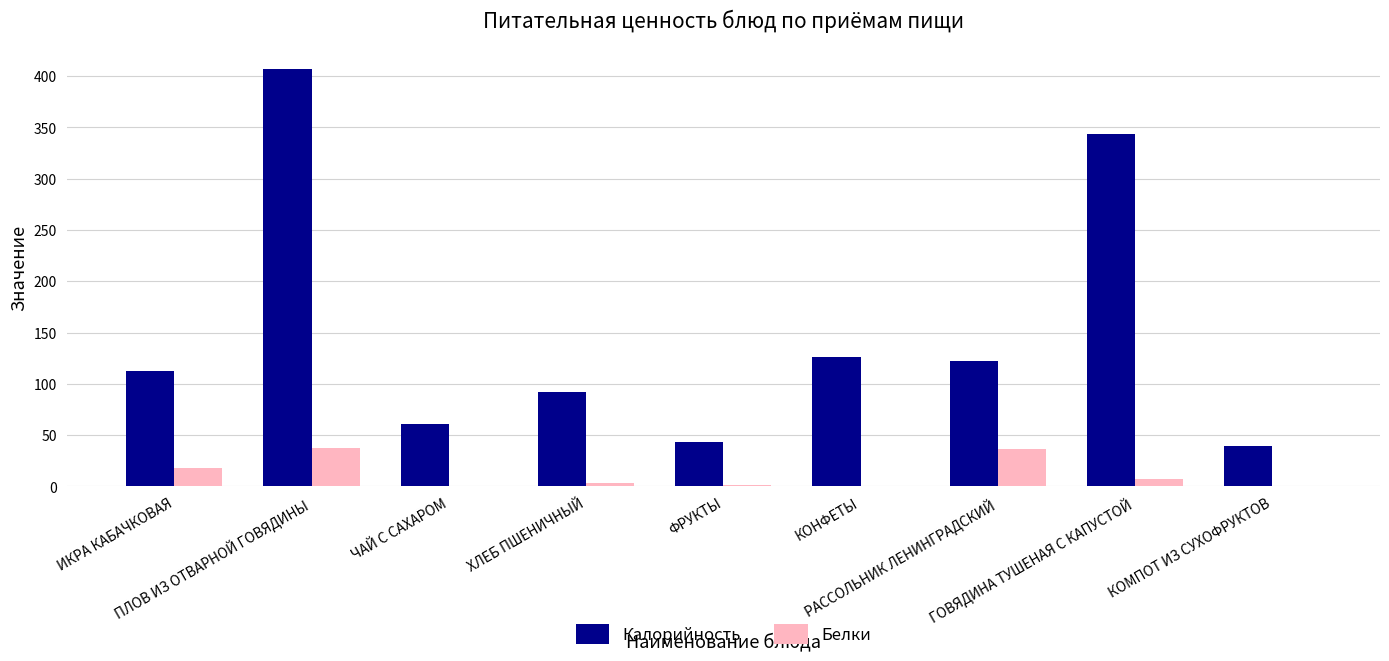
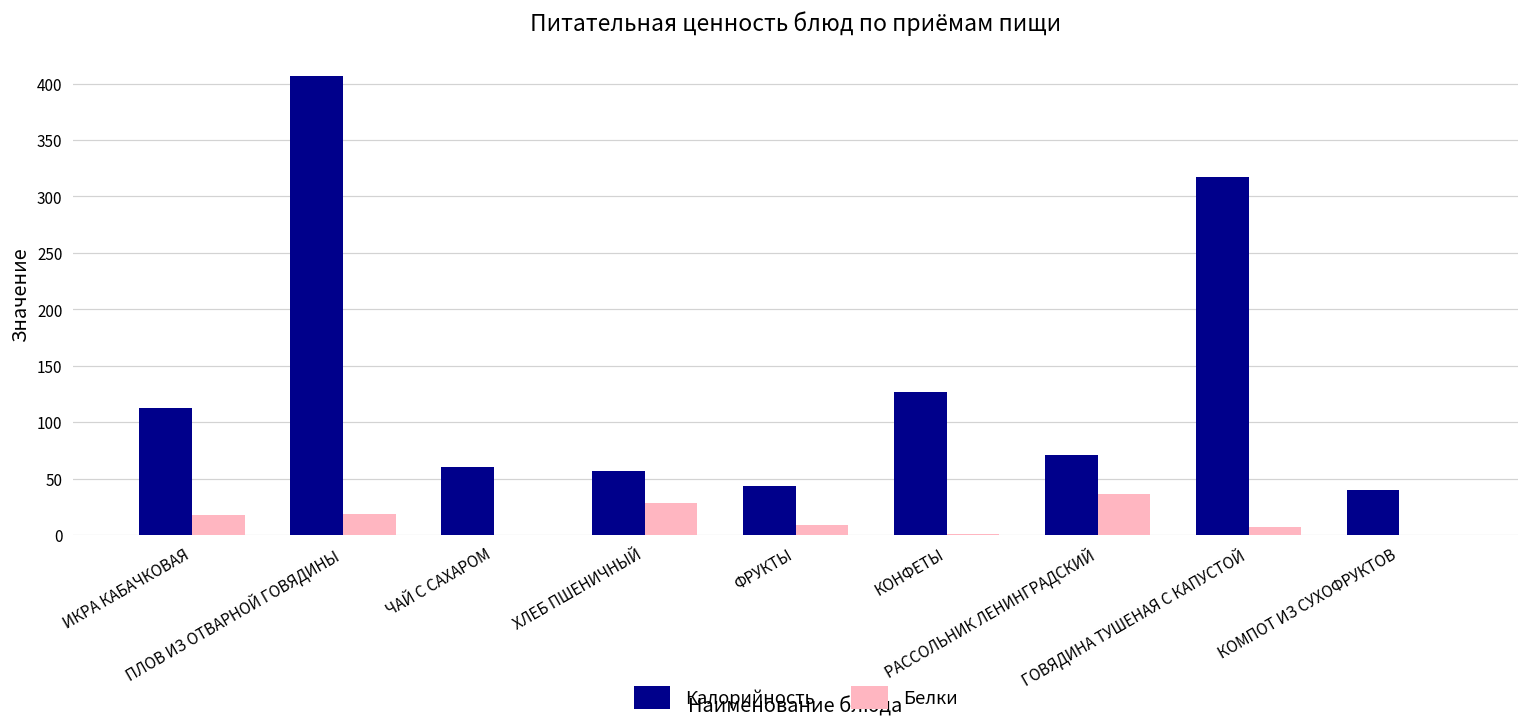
Белки, ПЛОВ ИЗ ОТВАРНОЙ ГОВЯДИНЫ: 37 -> 18
Калорийность, ХЛЕБ ПШЕНИЧНЫЙ: 92 -> 57
Белки, ХЛЕБ ПШЕНИЧНЫЙ: 3 -> 28
Белки, ФРУКТЫ: 1 -> 9
Калорийность, РАССОЛЬНИК ЛЕНИНГРАДСКИЙ: 122 -> 71
Калорийность, ГОВЯДИНА ТУШЕНАЯ С КАПУСТОЙ: 344 -> 318
